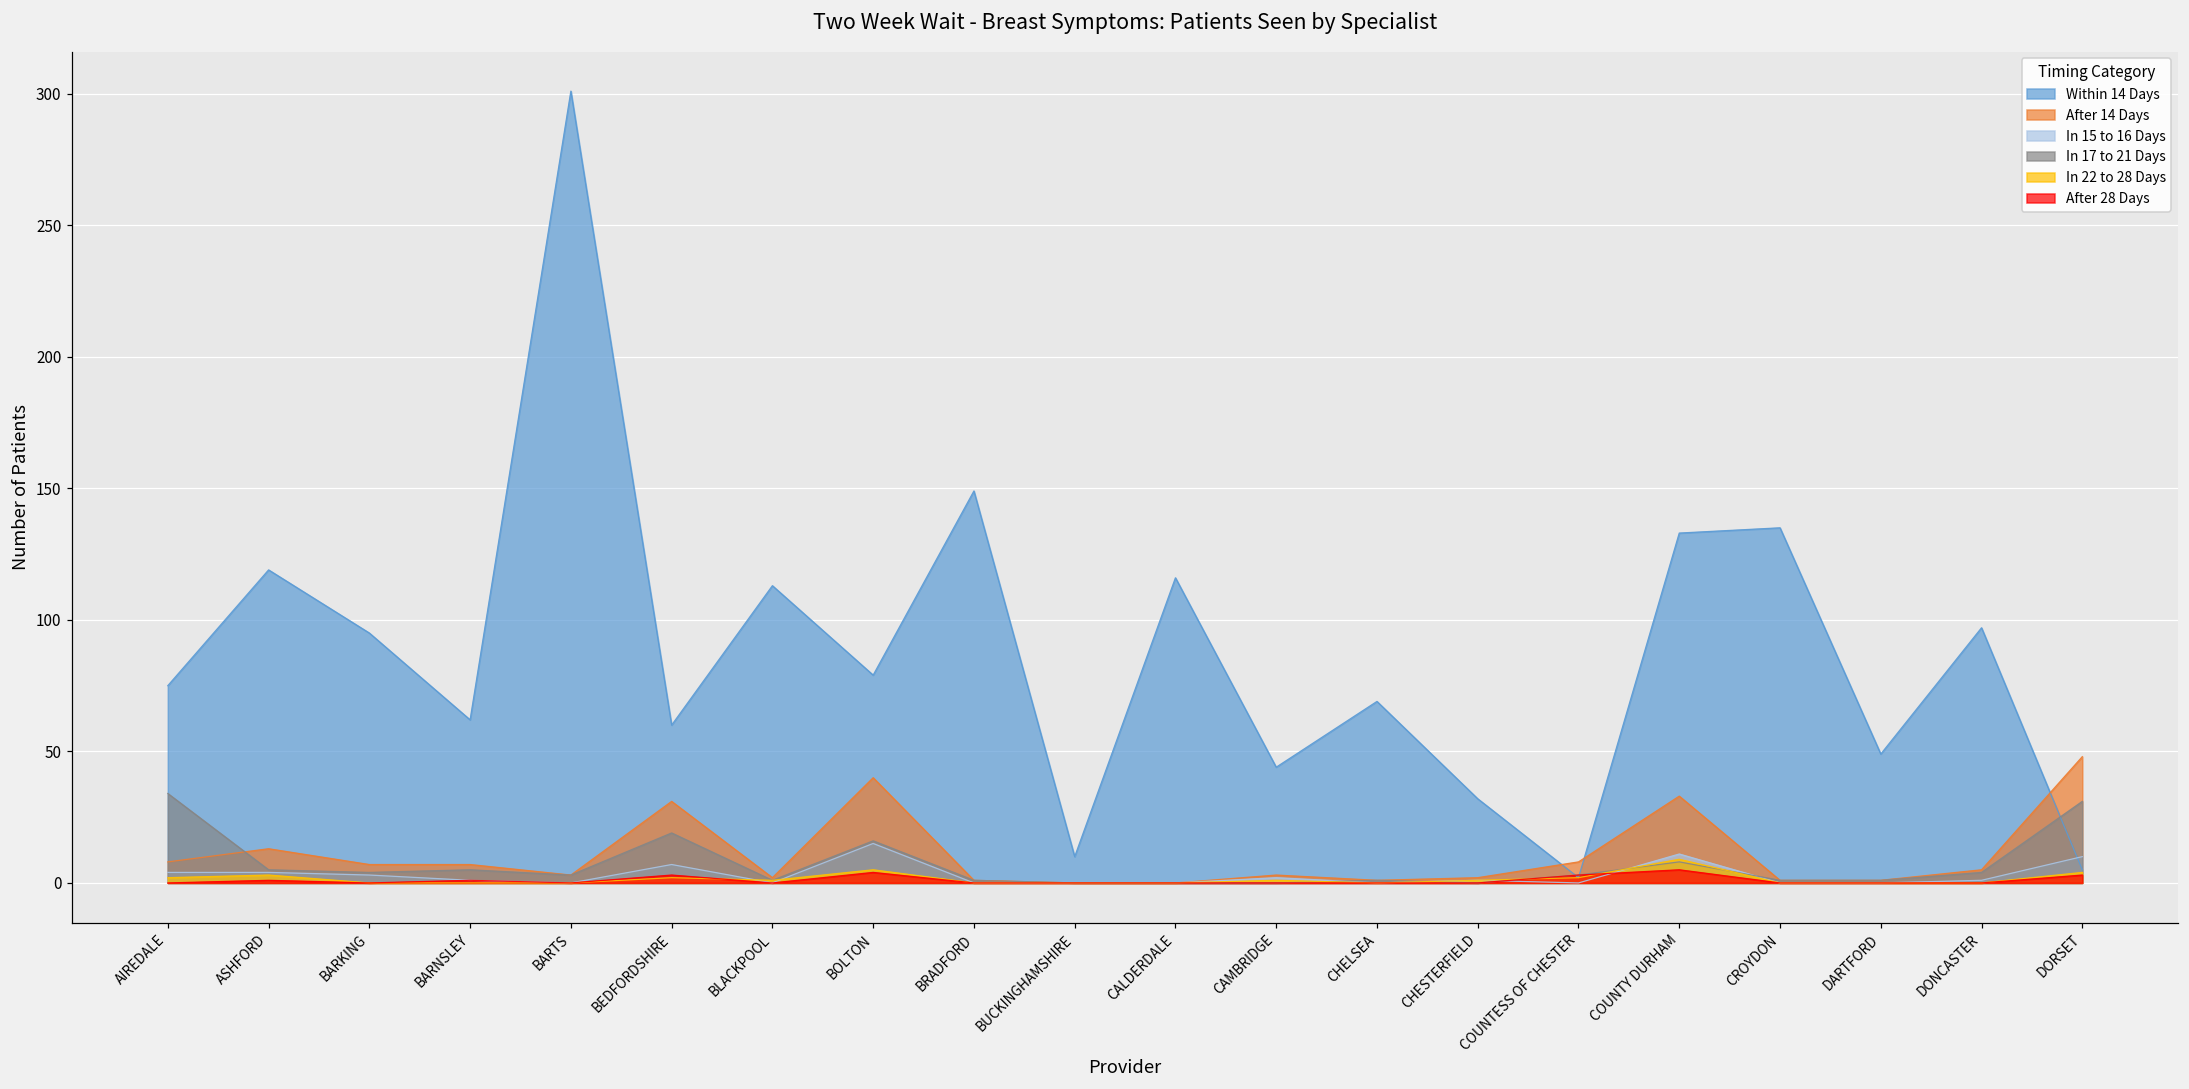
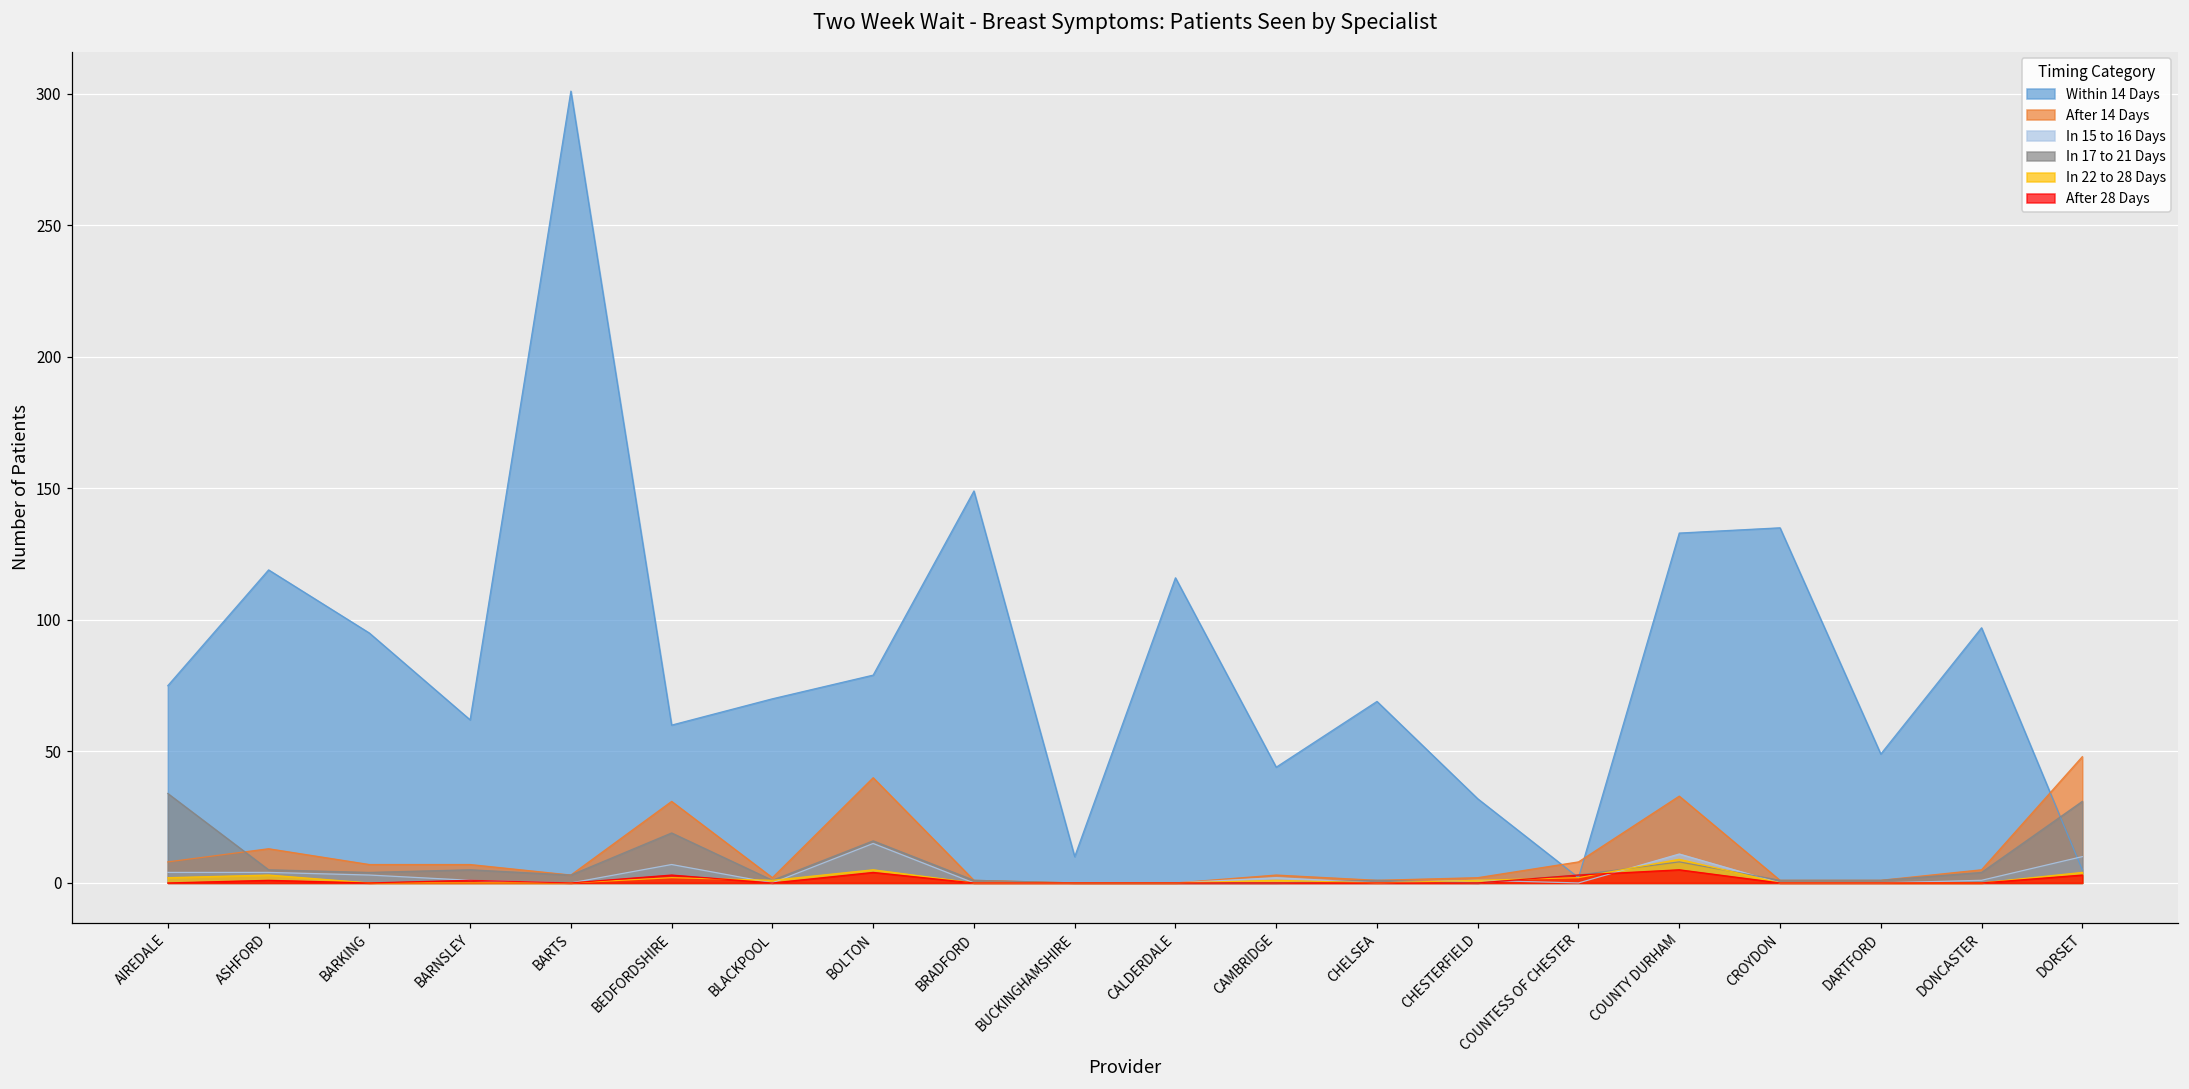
Within 14 Days, BLACKPOOL: 113 -> 70
